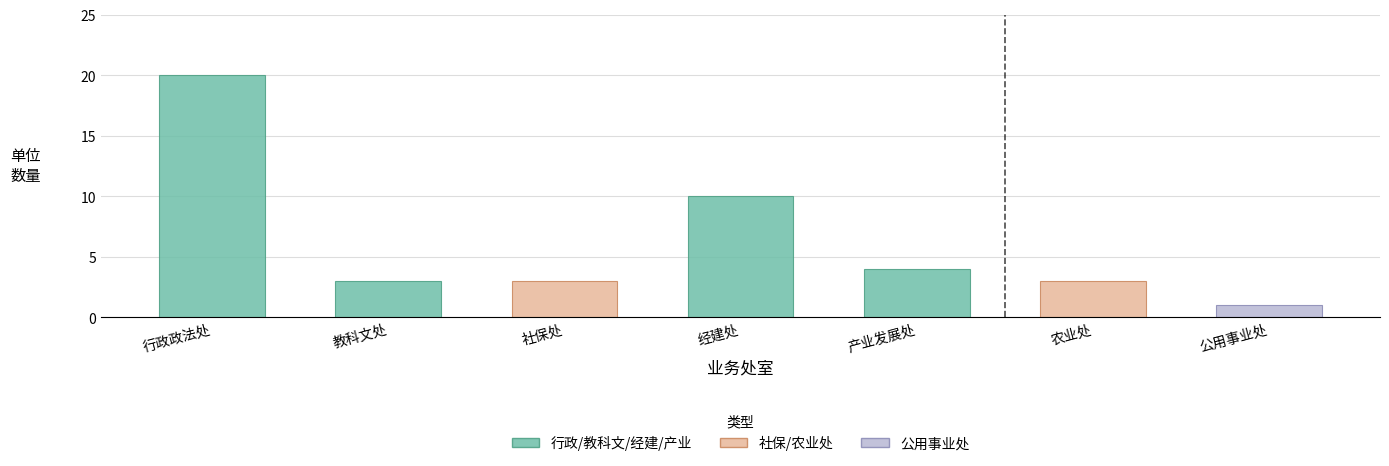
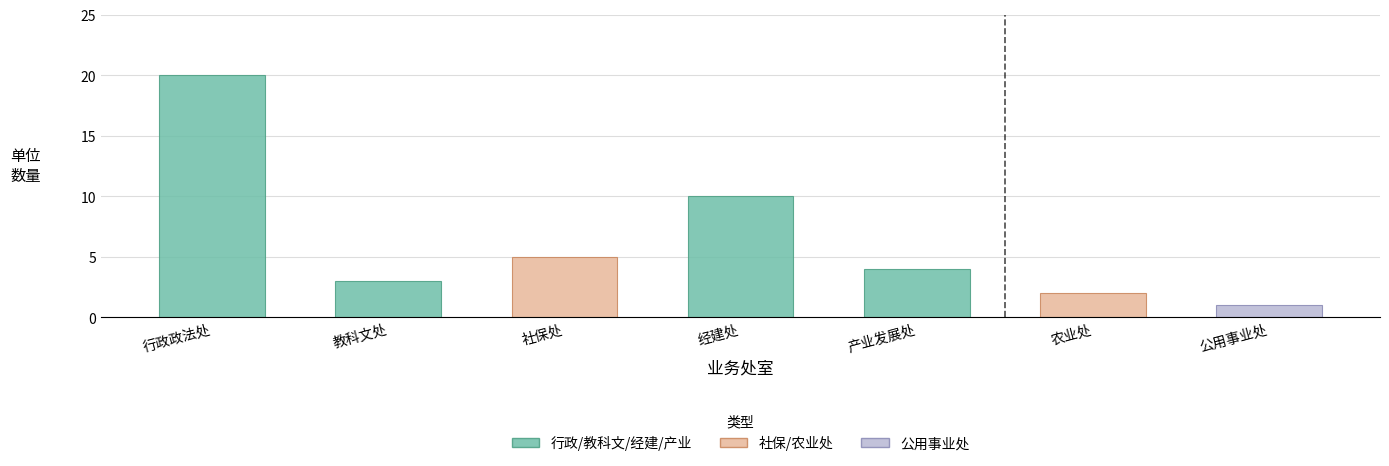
社保处: 3 -> 5
农业处: 3 -> 2
